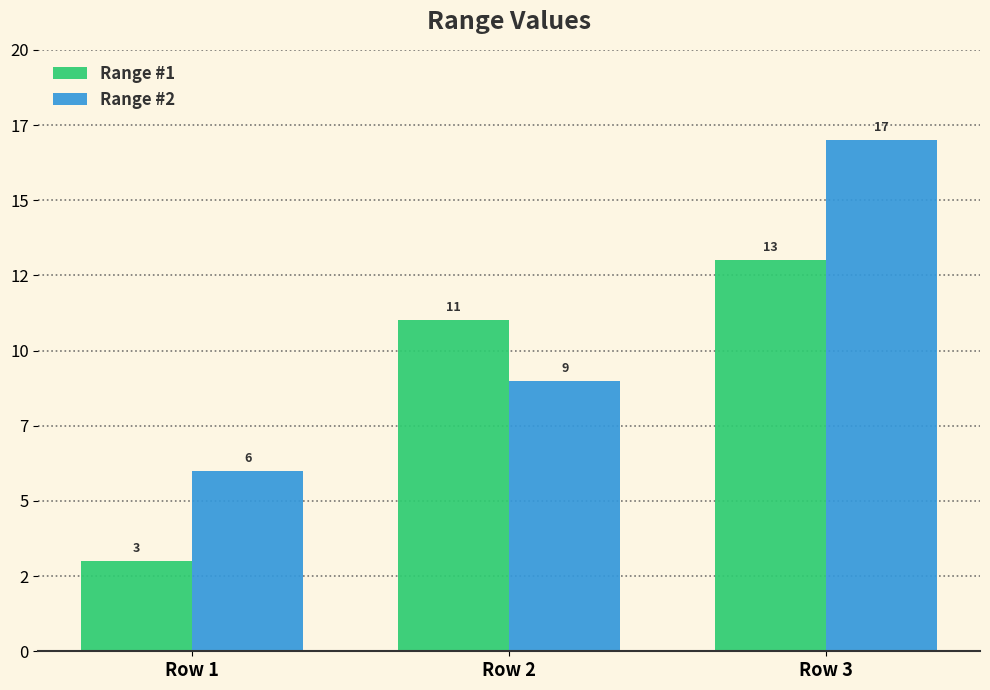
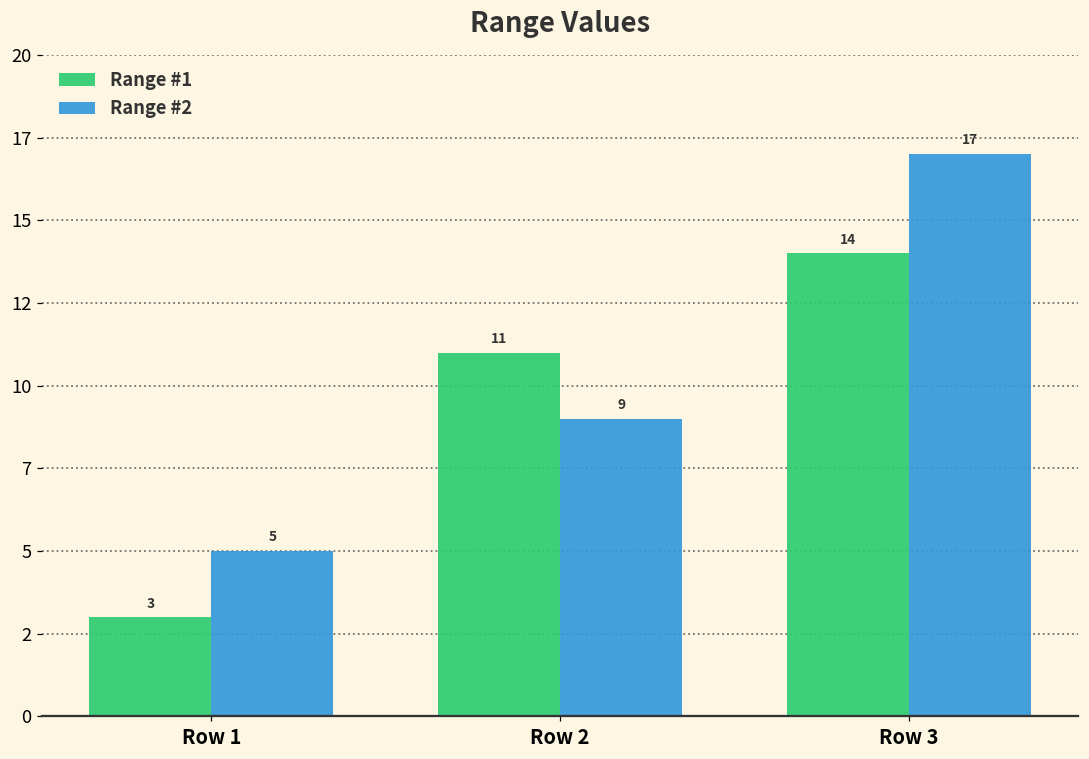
Range #2, Row 1: 6 -> 5
Range #1, Row 3: 13 -> 14
